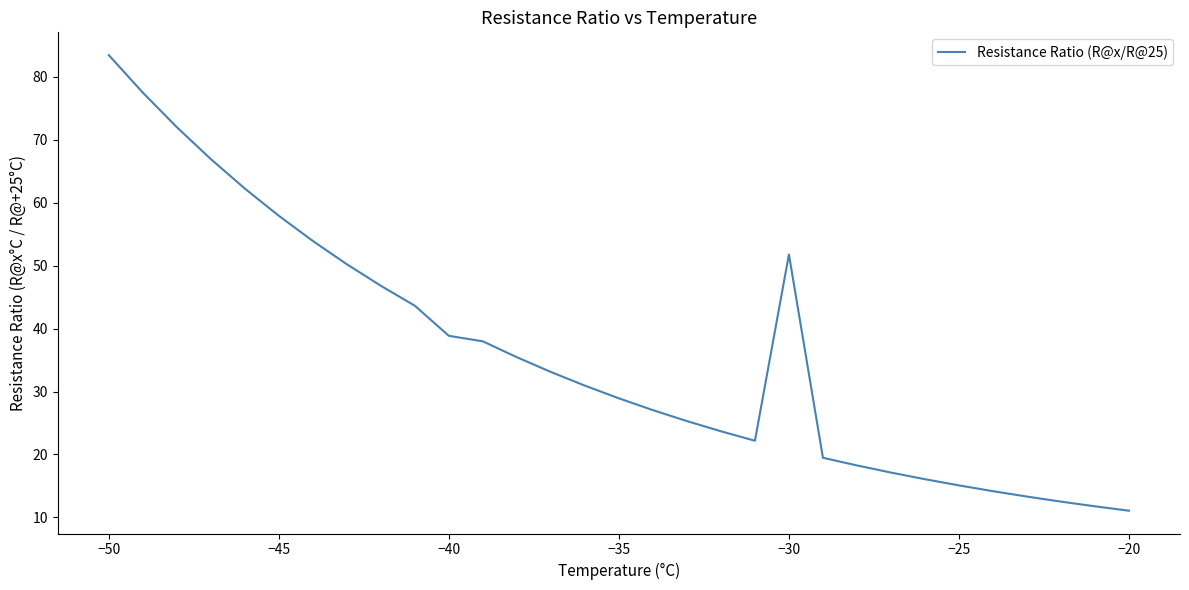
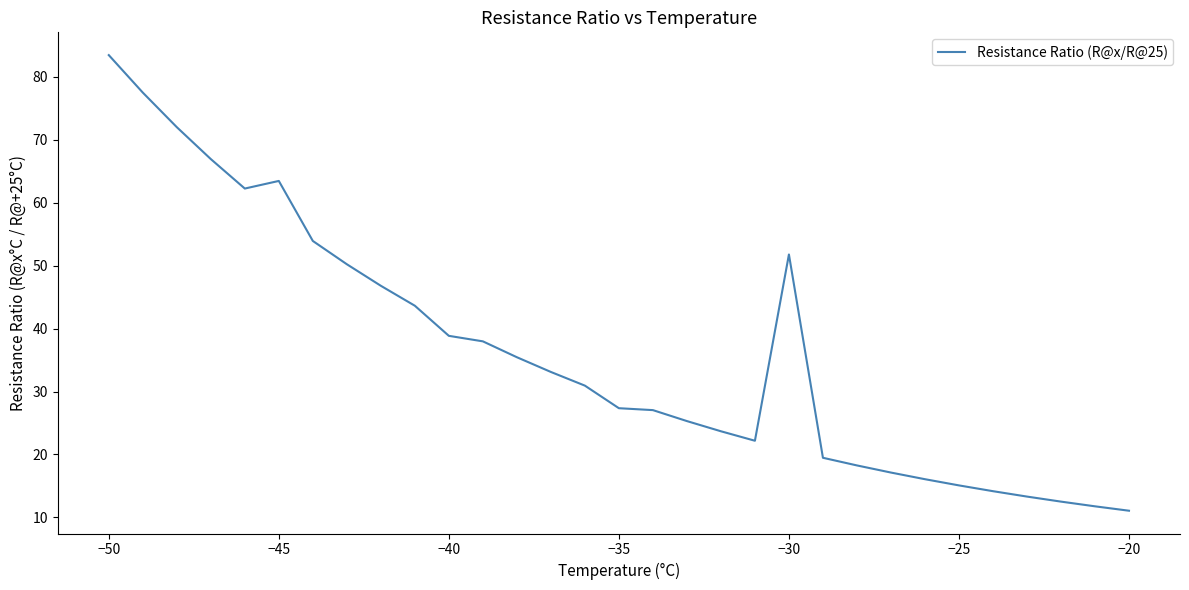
−45: 58 -> 63
−35: 29 -> 27
